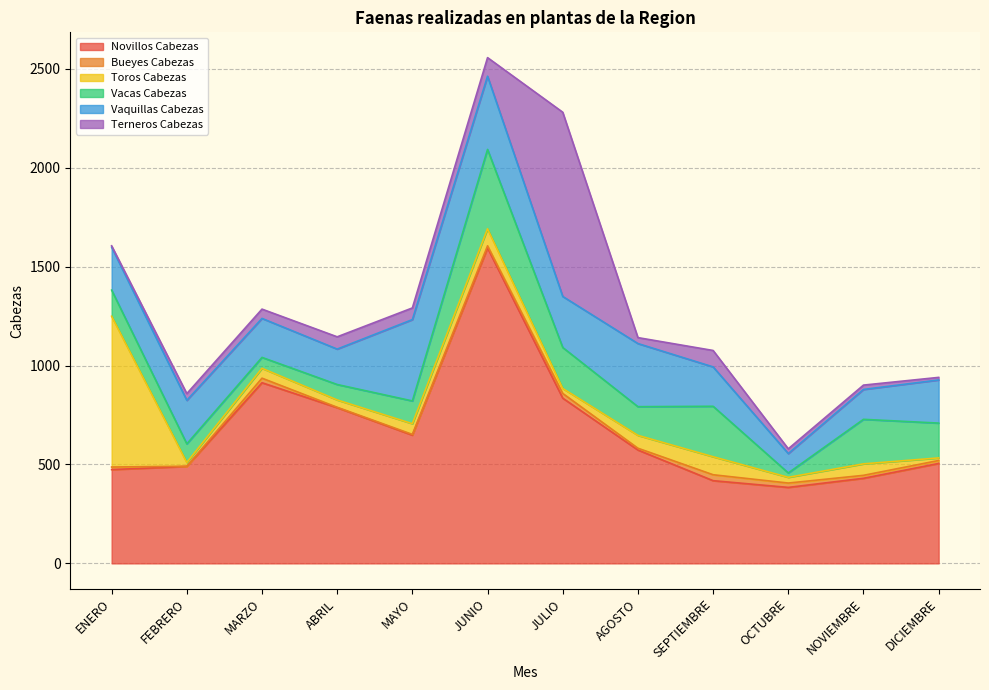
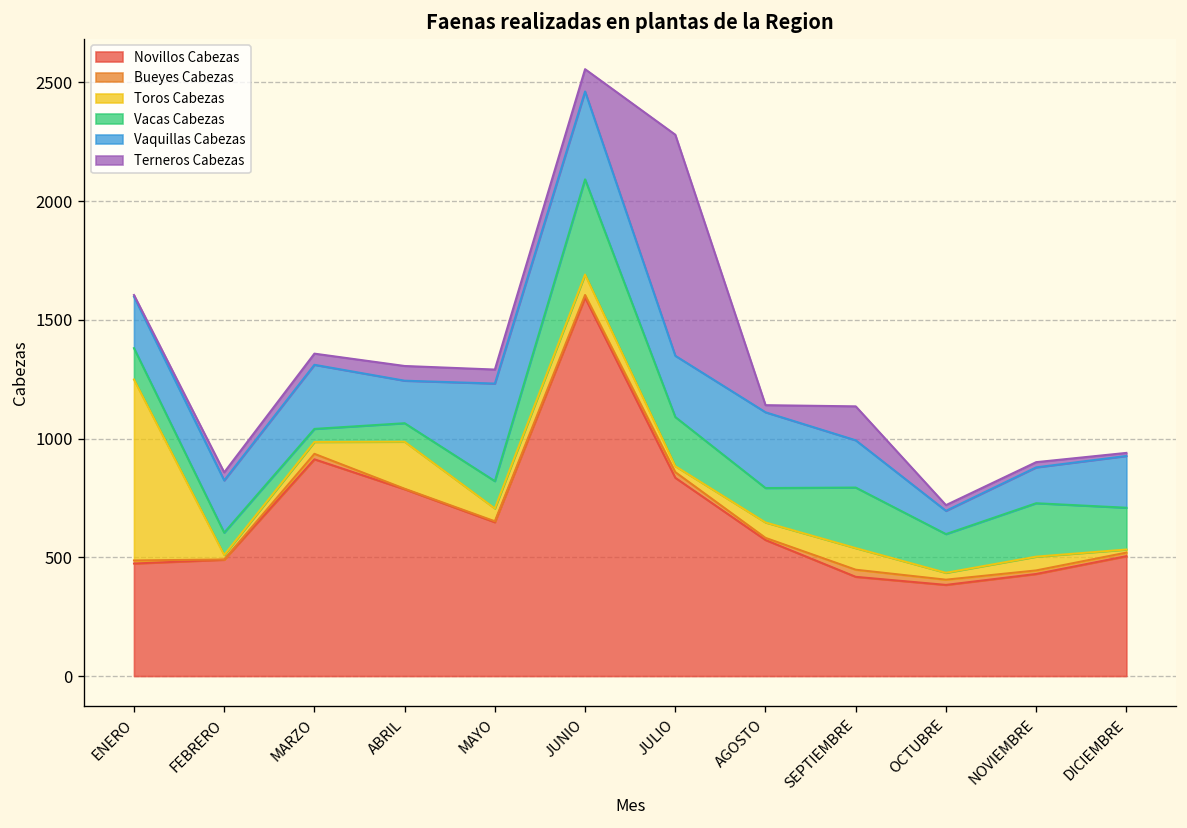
Vaquillas Cabezas, MARZO: 200 -> 270
Toros Cabezas, ABRIL: 40 -> 200
Terneros Cabezas, SEPTIEMBRE: 80 -> 140
Vacas Cabezas, OCTUBRE: 20 -> 160
